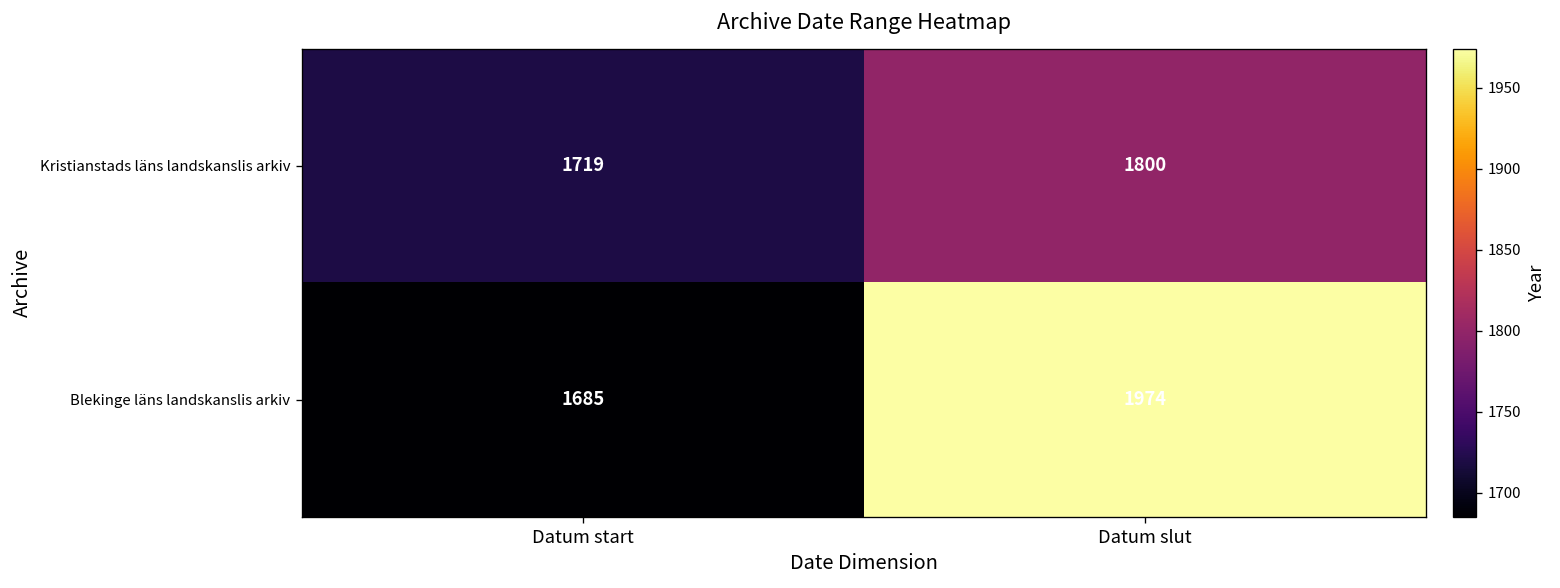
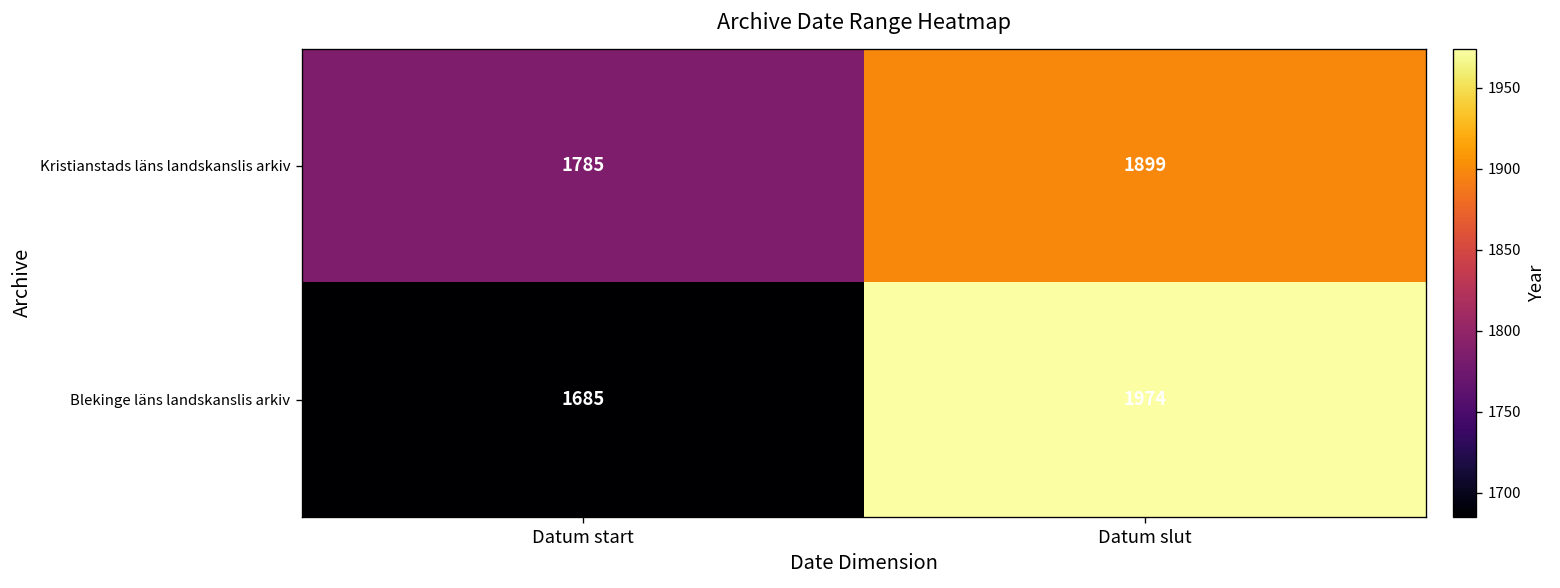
Kristianstads läns landskanslis arkiv, Datum start: 1719 -> 1785
Kristianstads läns landskanslis arkiv, Datum slut: 1800 -> 1899
